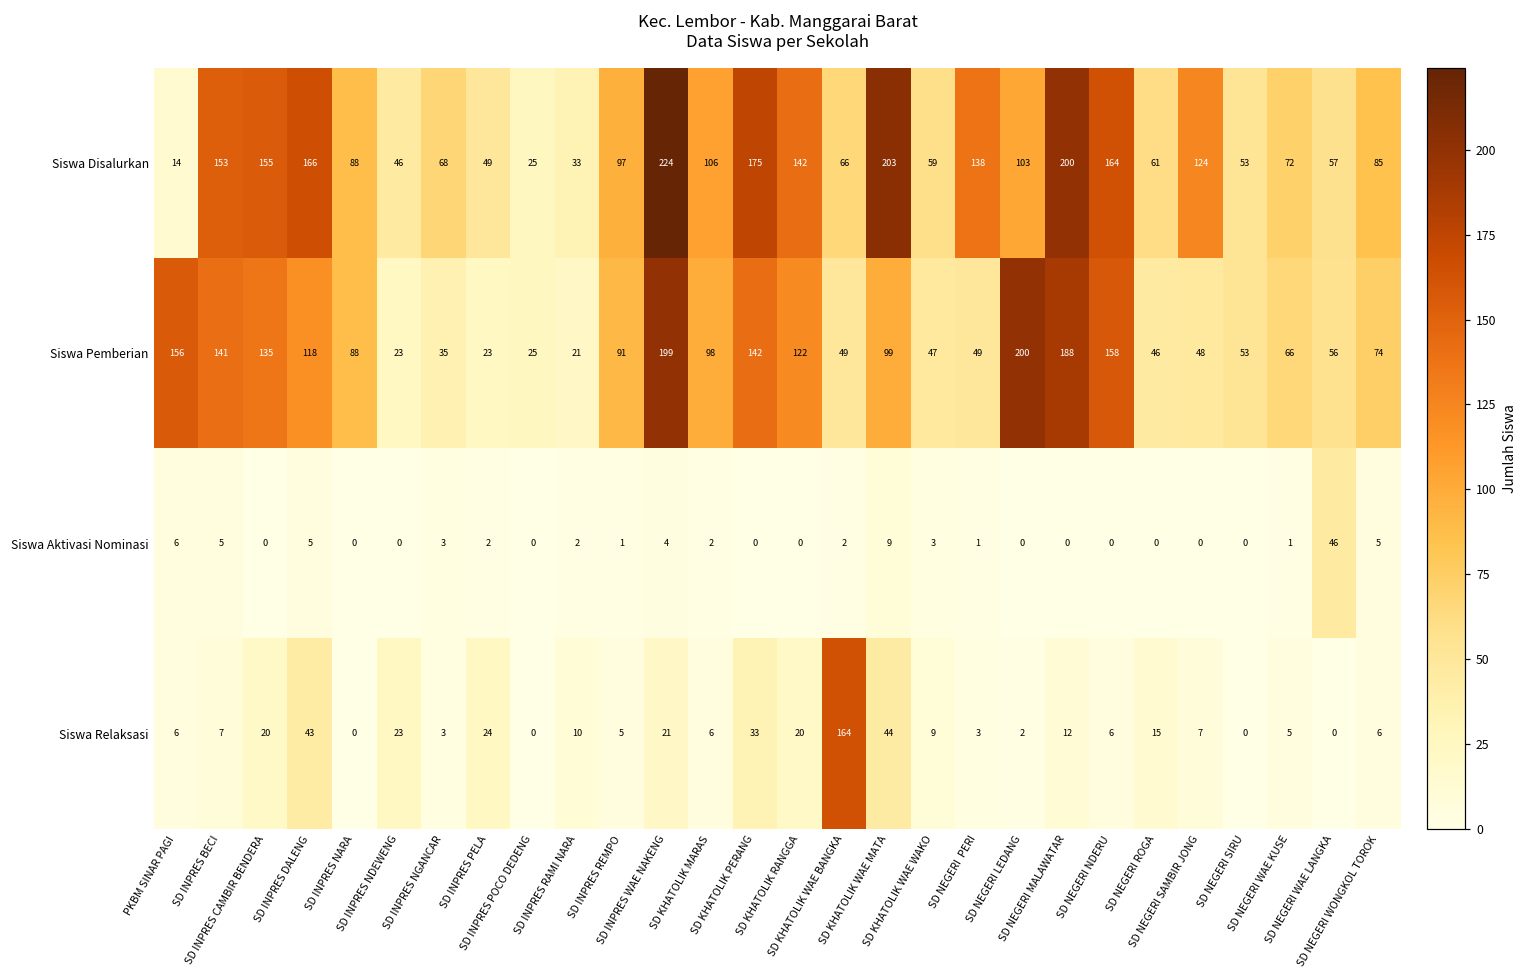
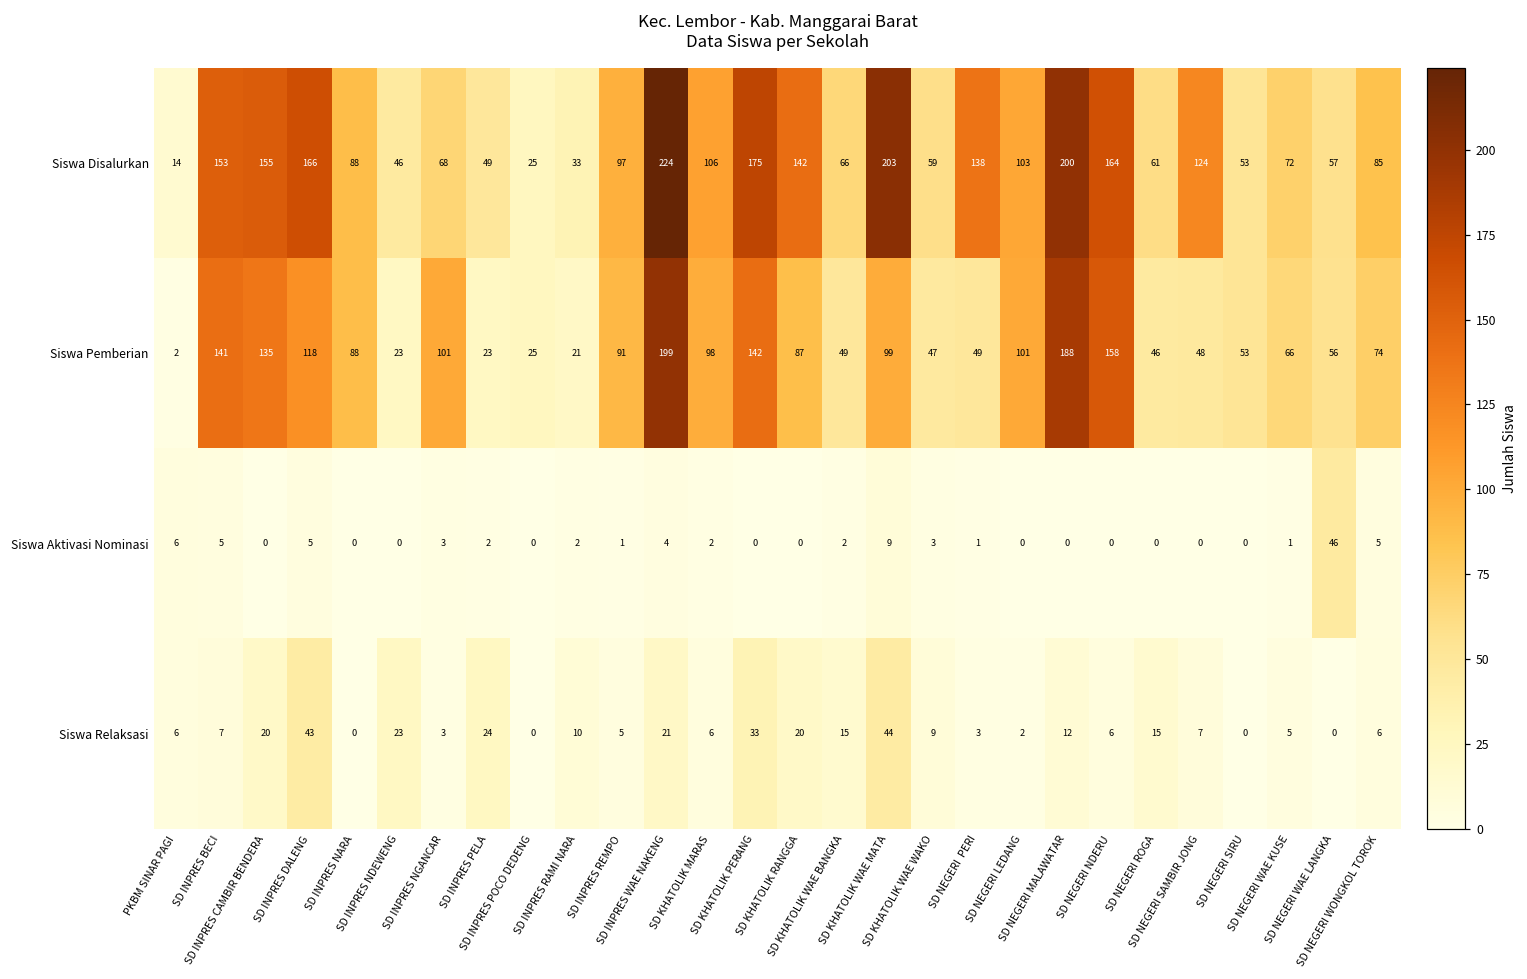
Siswa Pemberian, PKBM SINAR PAGI: 156 -> 2
Siswa Pemberian, SD INPRES NGANCAR: 35 -> 101
Siswa Pemberian, SD KHATOLIK RANGGA: 122 -> 87
Siswa Pemberian, SD NEGERI LEDANG: 200 -> 101
Siswa Relaksasi, SD KHATOLIK WAE BANGKA: 164 -> 15
